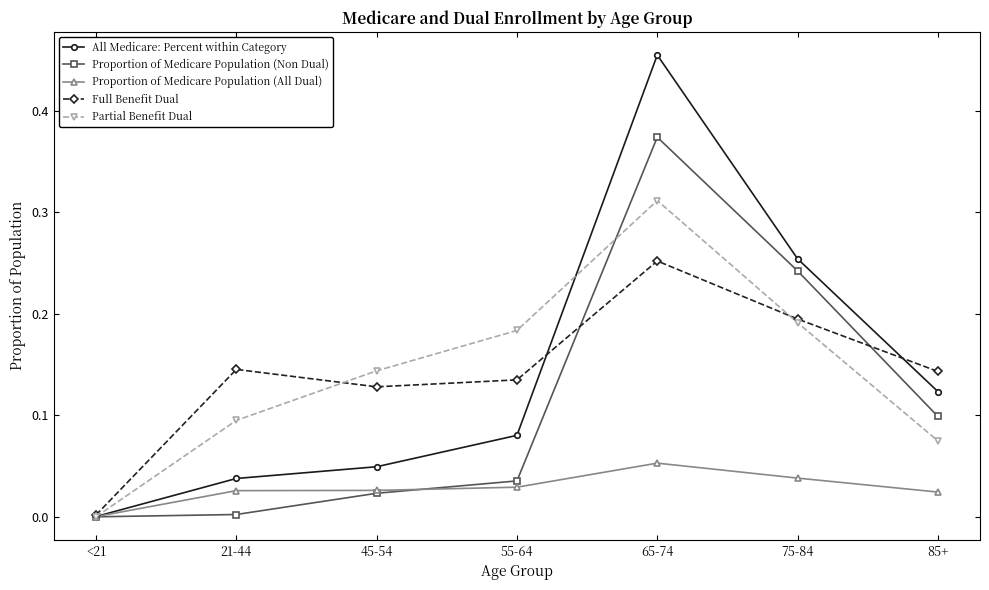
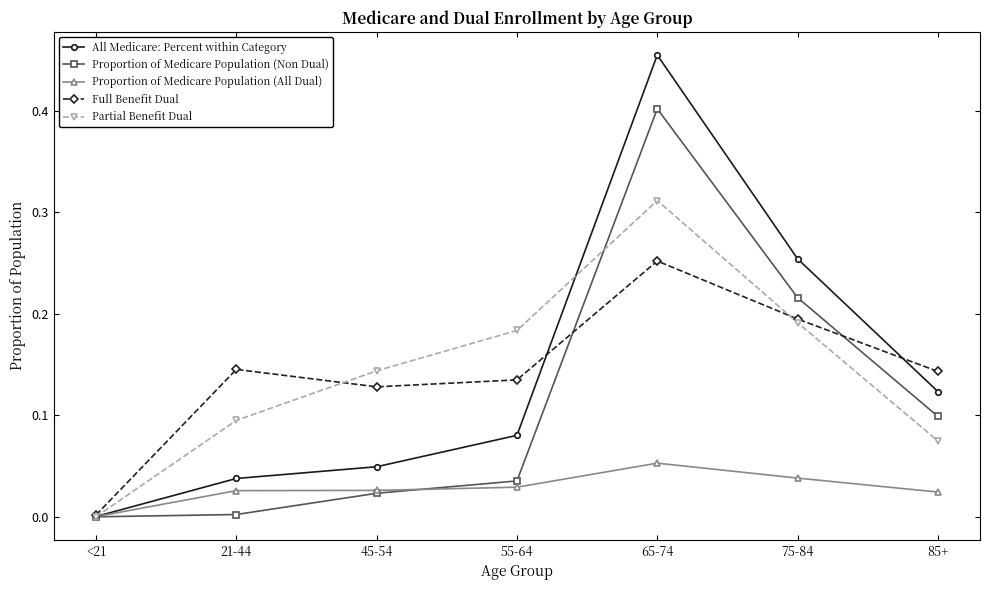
Proportion of Medicare Population (Non Dual), 65-74: 0.374 -> 0.402
Proportion of Medicare Population (Non Dual), 75-84: 0.242 -> 0.216
